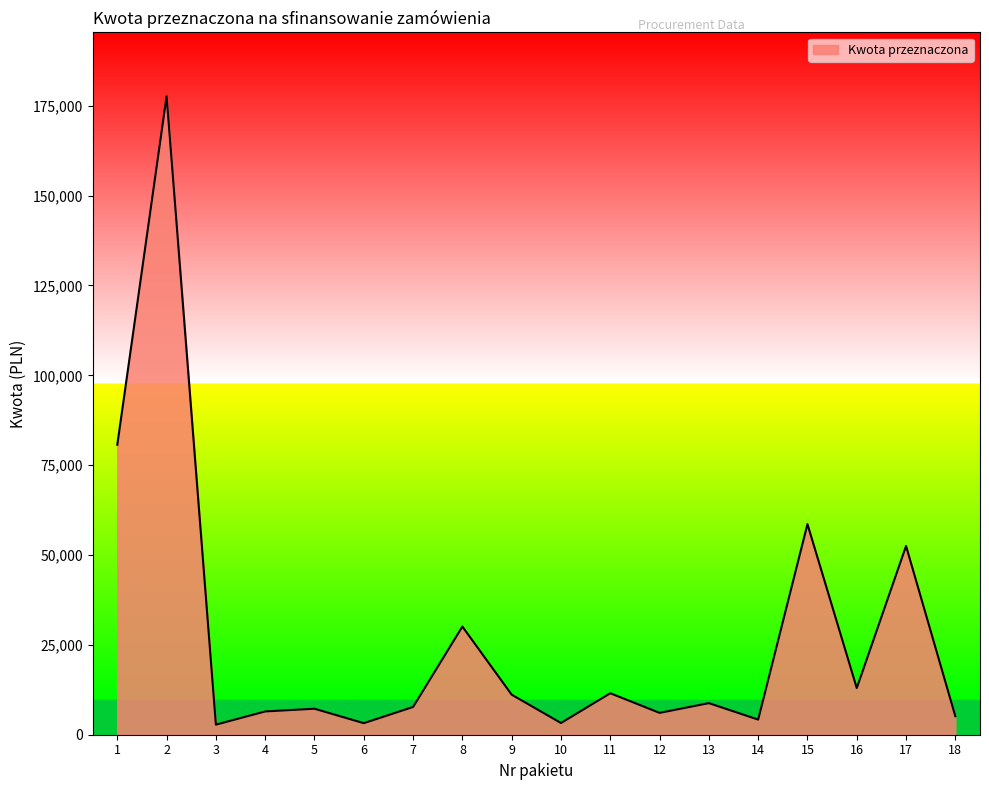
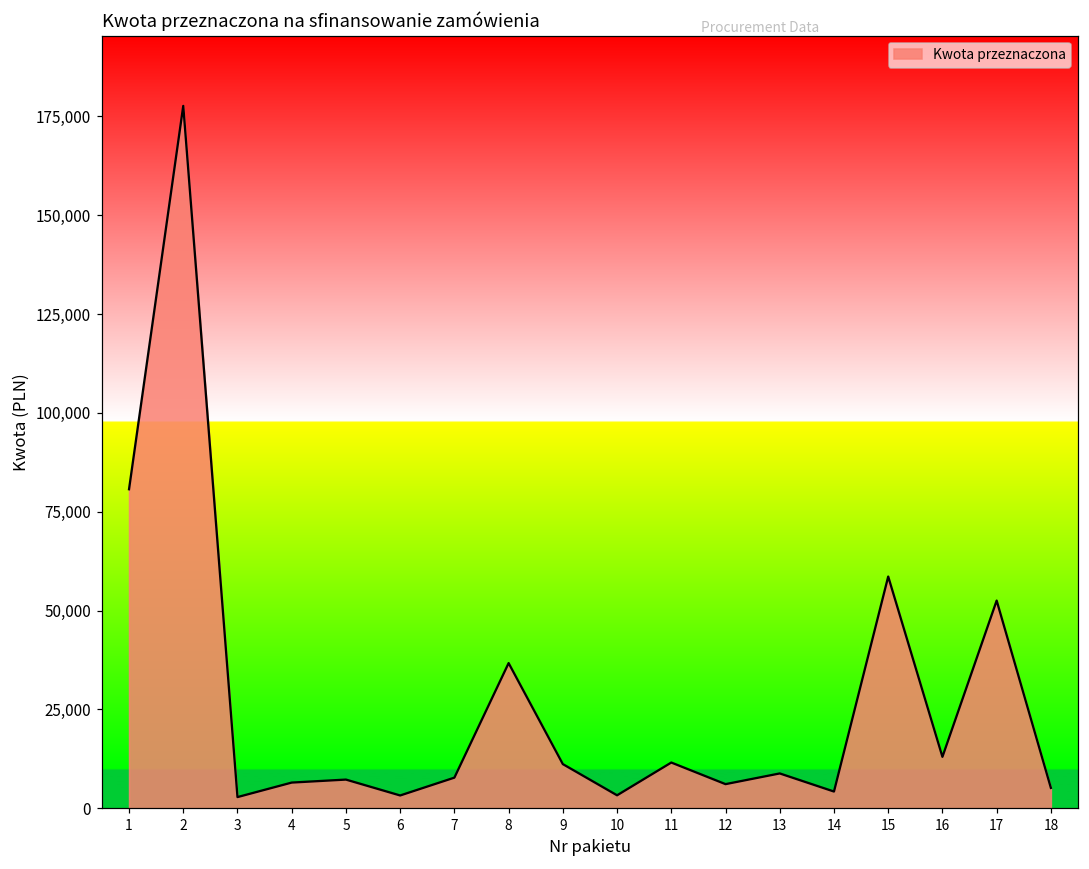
8: 30,000 -> 37,000
